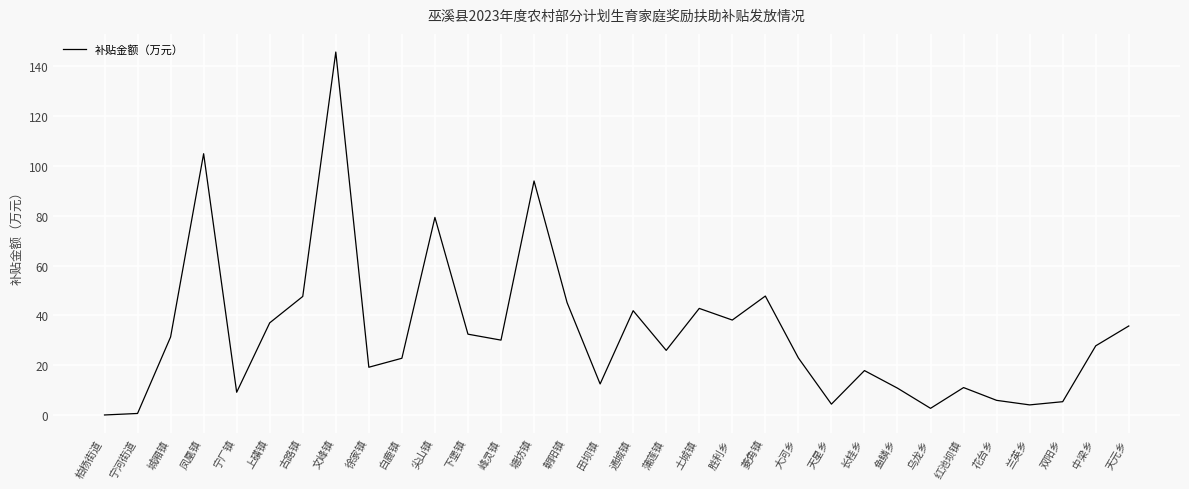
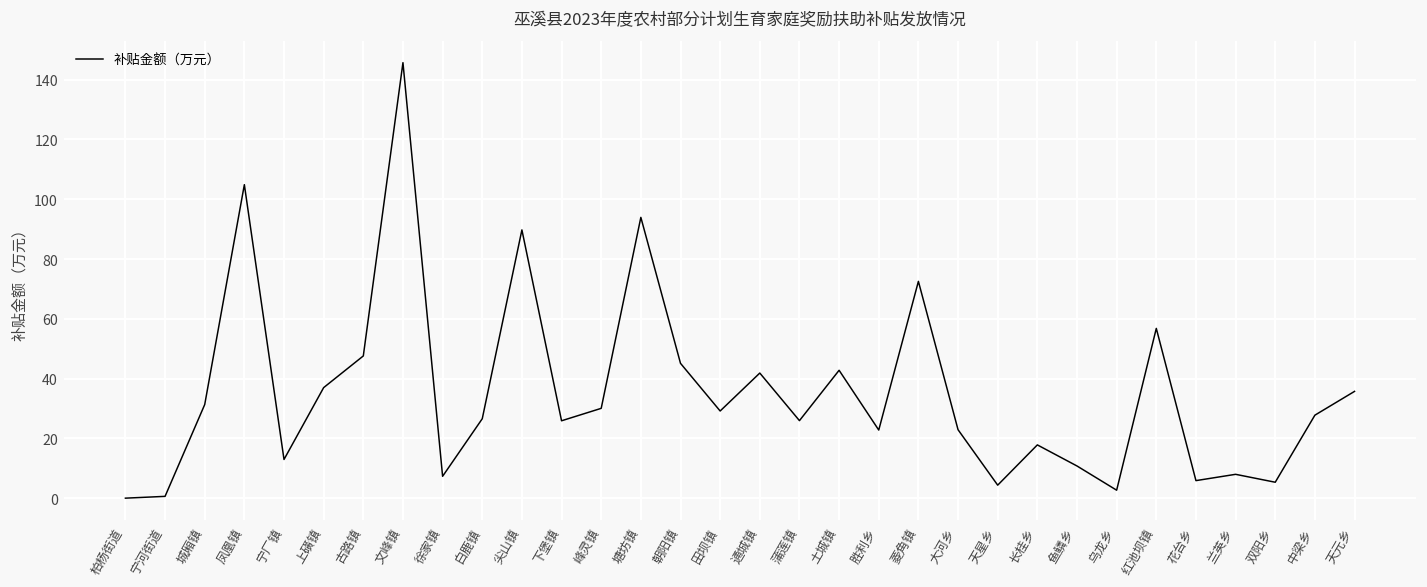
宁厂镇: 9 -> 13
徐家镇: 19 -> 7
白鹿镇: 23 -> 27
尖山镇: 79 -> 90
下堡镇: 32 -> 26
田坝镇: 12 -> 29
胜利乡: 38 -> 23
菱角镇: 48 -> 73
红池坝镇: 11 -> 57
兰英乡: 4 -> 8
